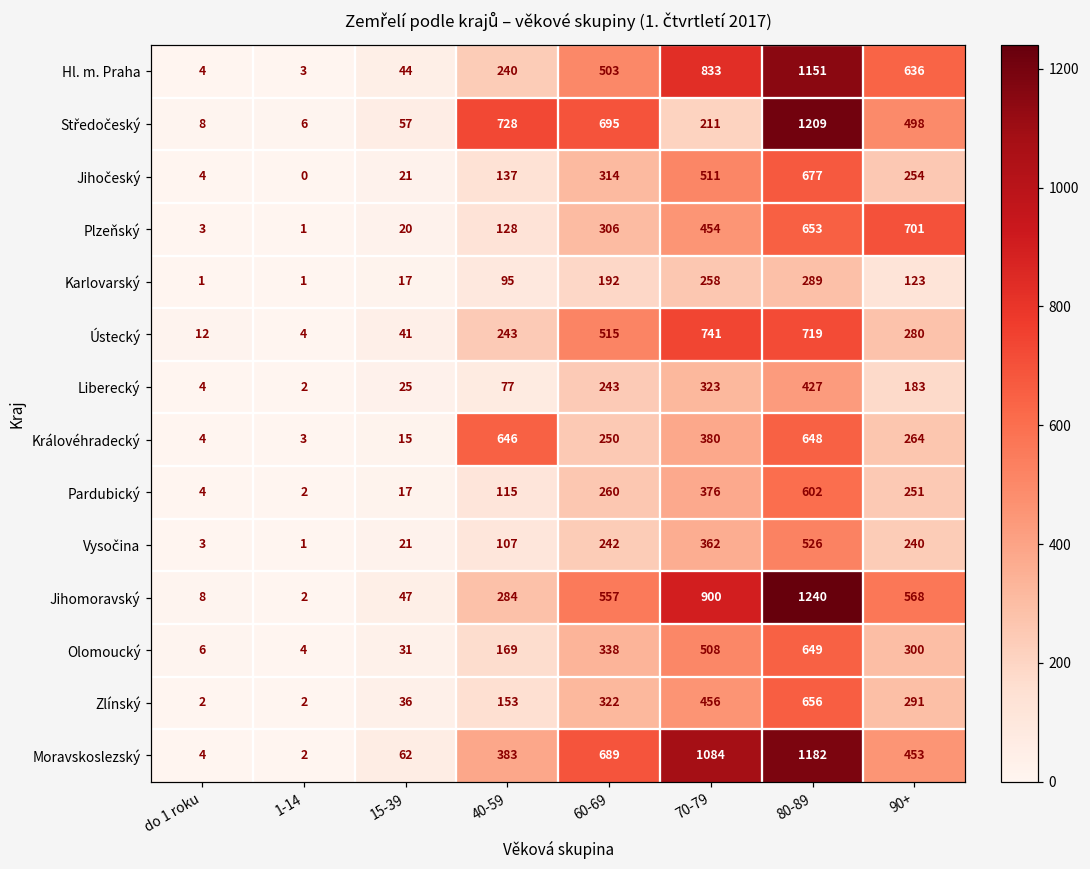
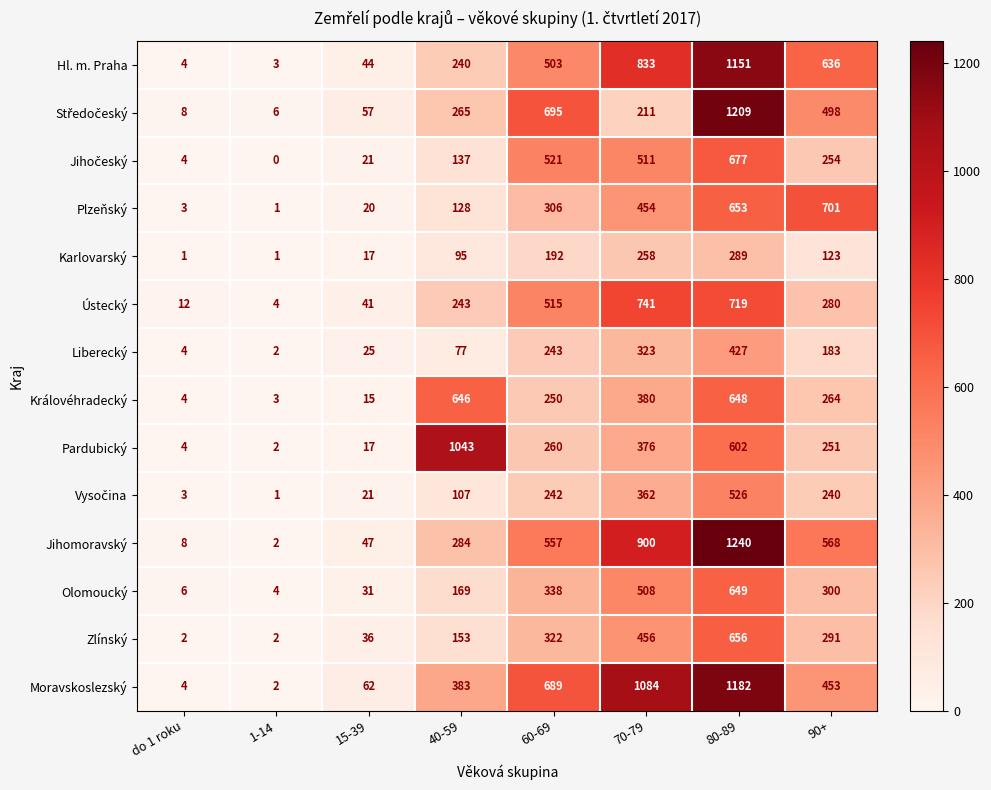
Středočeský, 40-59: 728 -> 265
Jihočeský, 60-69: 314 -> 521
Pardubický, 40-59: 115 -> 1043
